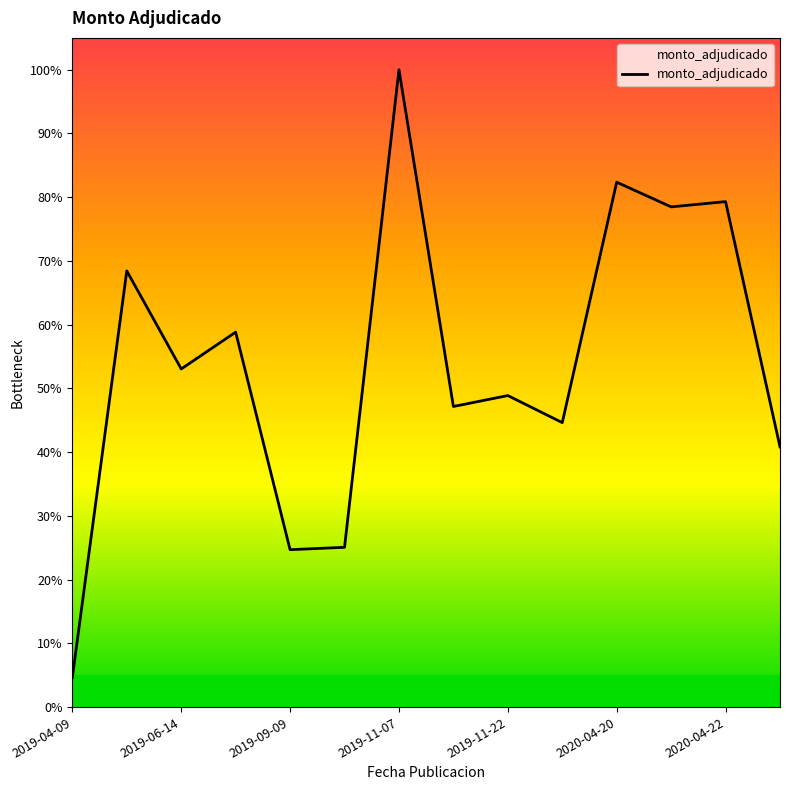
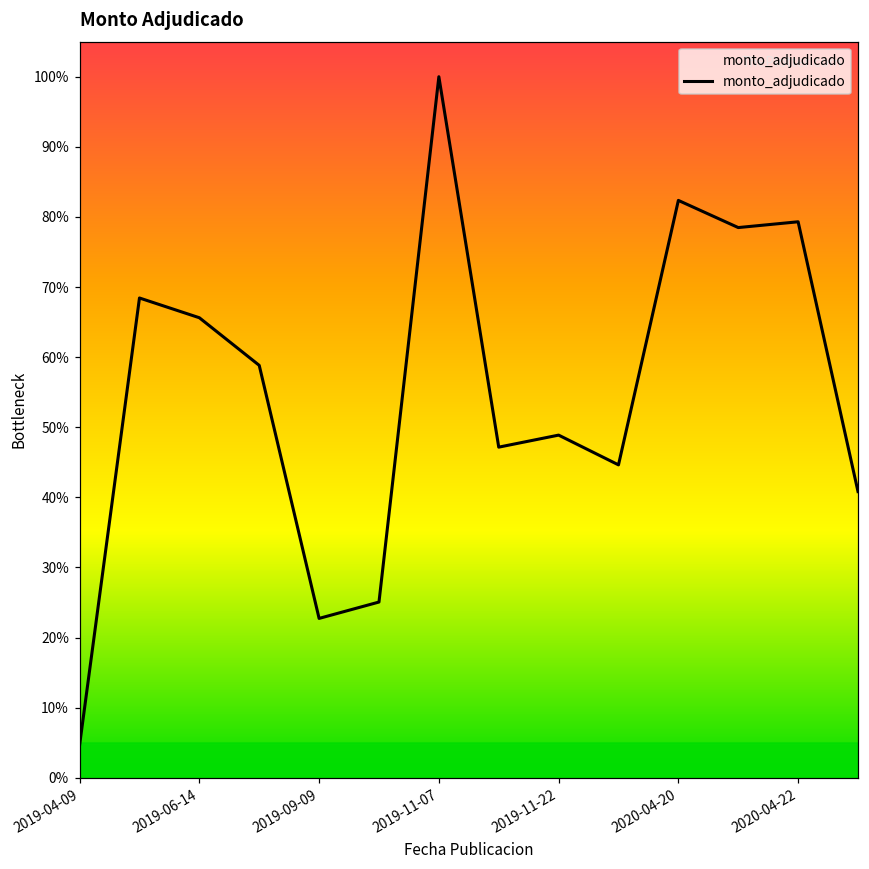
2019-06-14: 53% -> 66%
2019-09-09: 25% -> 23%
